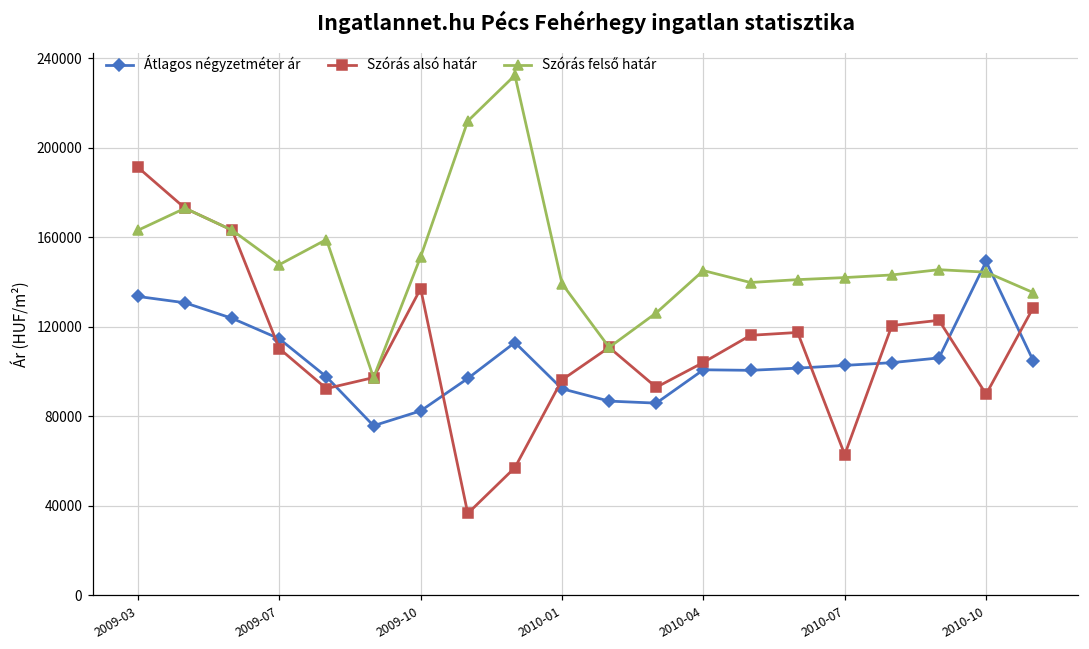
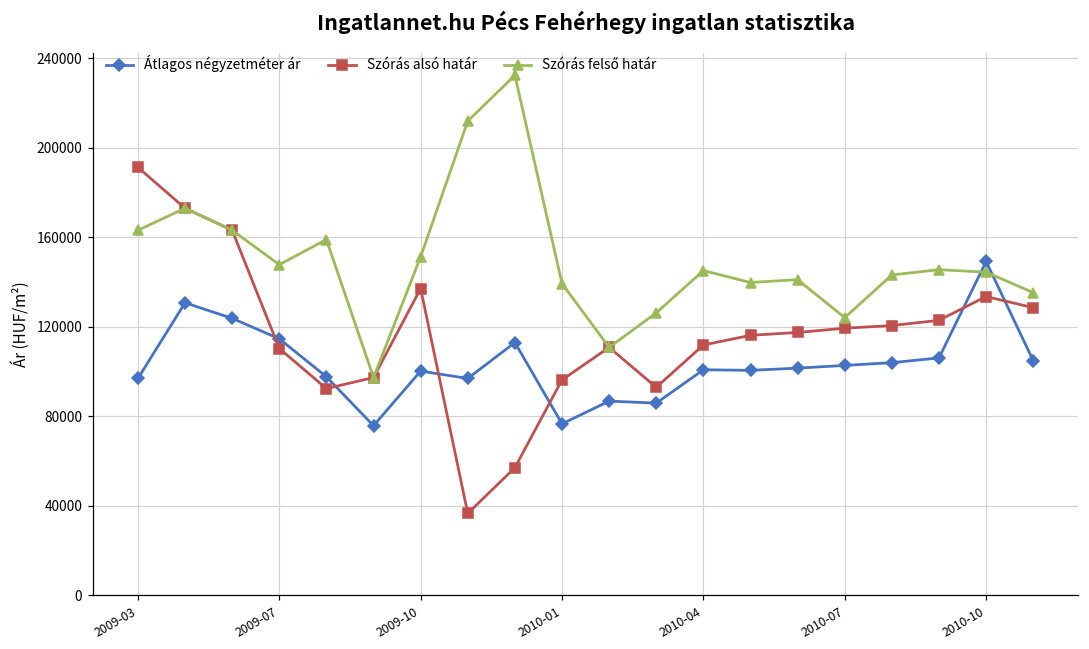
Átlagos négyzetméter ár, 2009-03: 134000 -> 97000
Átlagos négyzetméter ár, 2009-10: 82000 -> 100000
Átlagos négyzetméter ár, 2010-01: 92000 -> 77000
Szórás alsó határ, 2010-04: 104000 -> 112000
Szórás alsó határ, 2010-07: 63000 -> 119000
Szórás felső határ, 2010-07: 142000 -> 124000
Szórás alsó határ, 2010-10: 90000 -> 133000
